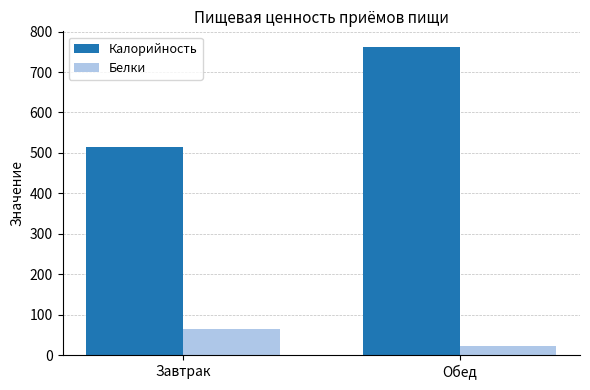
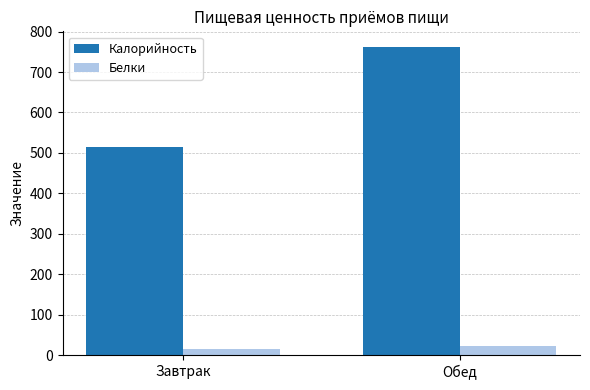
Белки, Завтрак: 60 -> 20
